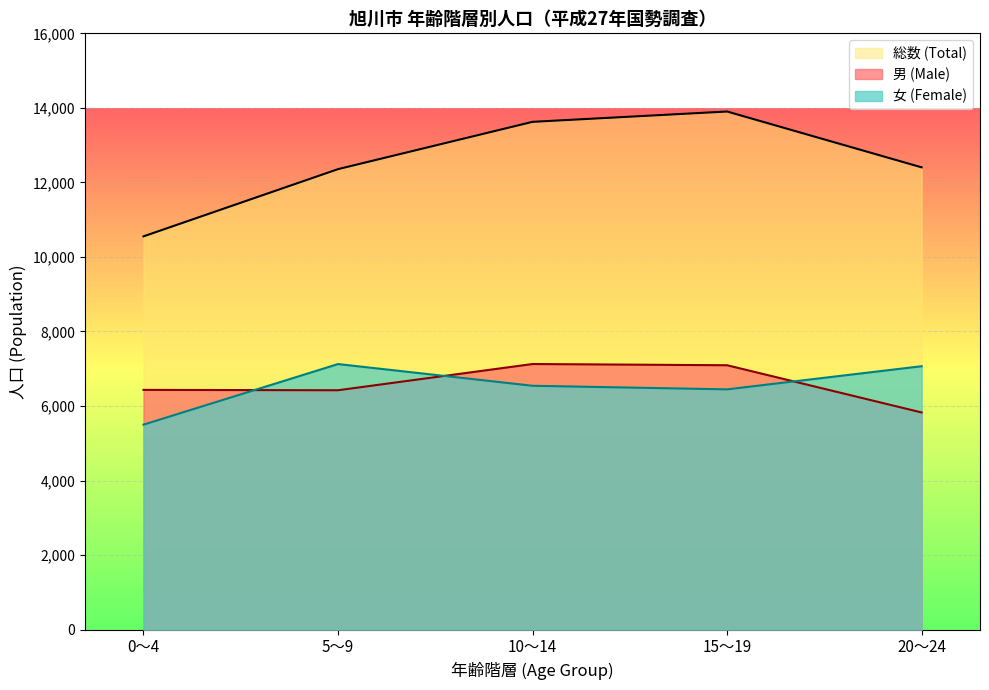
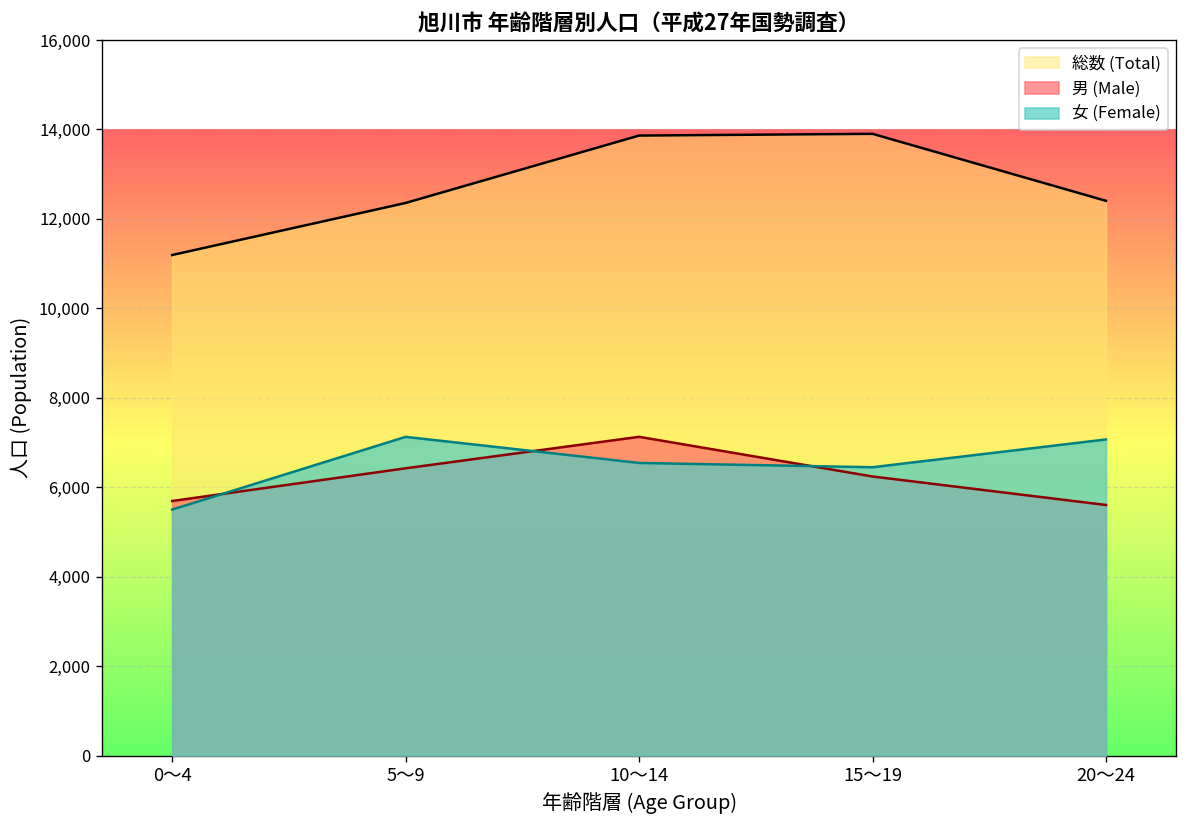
総数 (Total), 0～4: 10,600 -> 11,200
男 (Male), 0～4: 6,400 -> 5,700
総数 (Total), 10～14: 13,600 -> 13,900
男 (Male), 15～19: 7,100 -> 6,200
男 (Male), 20～24: 5,800 -> 5,600
